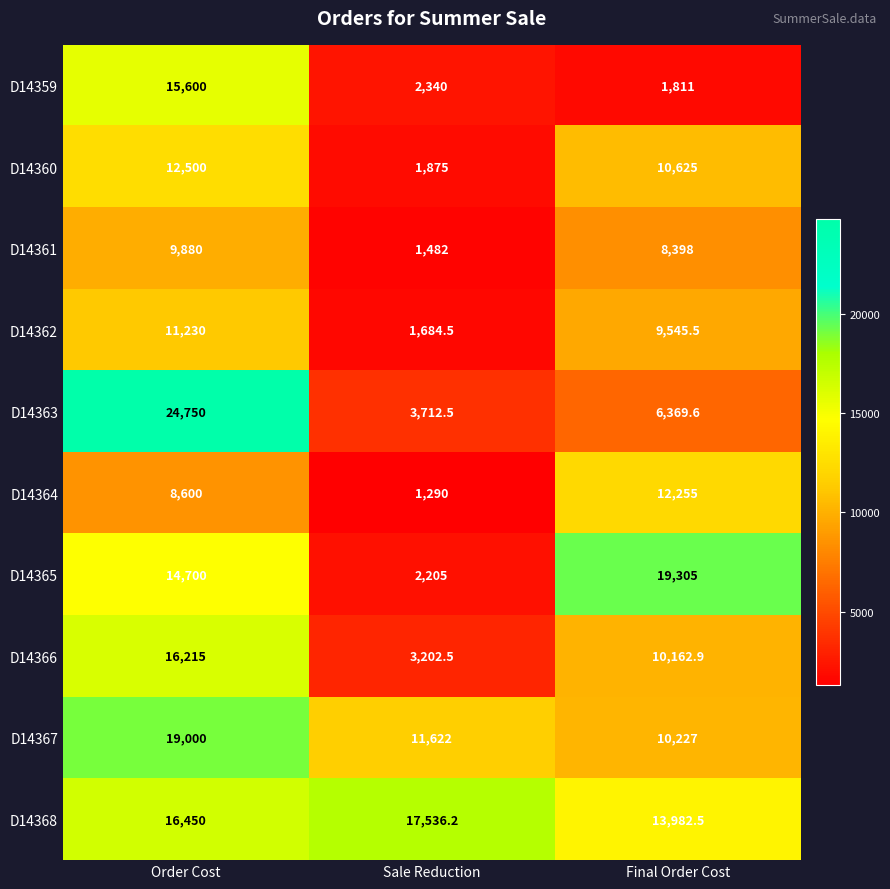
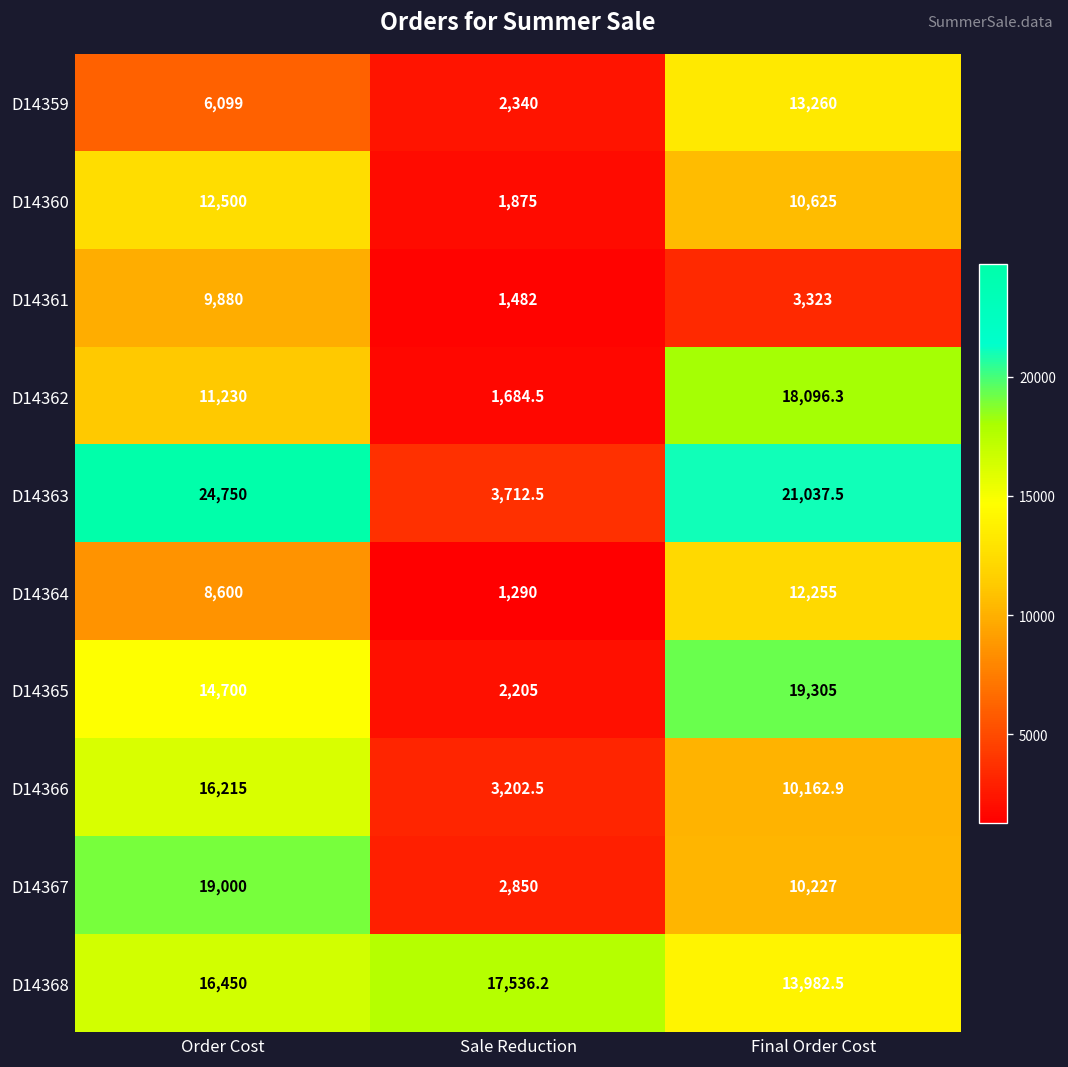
D14359, Order Cost: 15,600 -> 6,099
D14359, Final Order Cost: 1,811 -> 13,260
D14361, Final Order Cost: 8,398 -> 3,323
D14362, Final Order Cost: 9,545.5 -> 18,096.3
D14363, Final Order Cost: 6,369.6 -> 21,037.5
D14367, Sale Reduction: 11,622 -> 2,850
